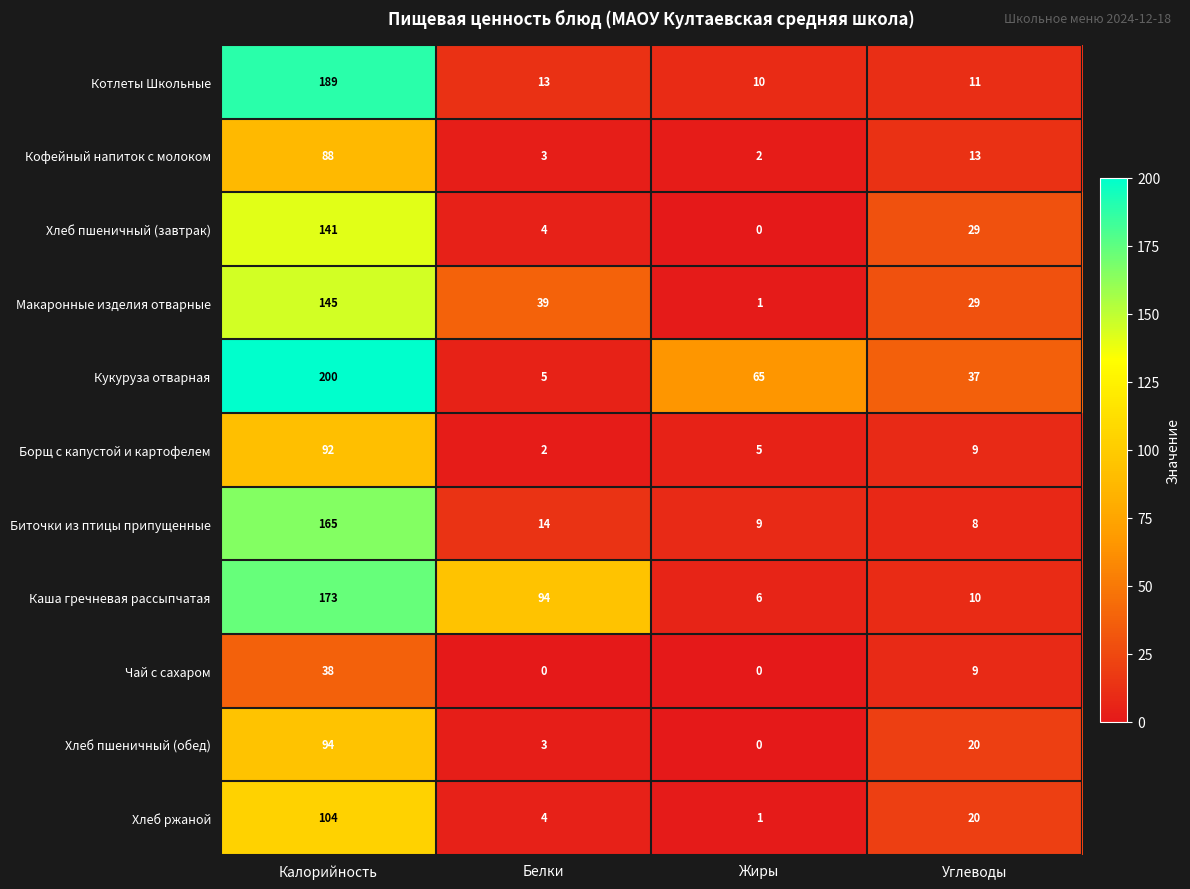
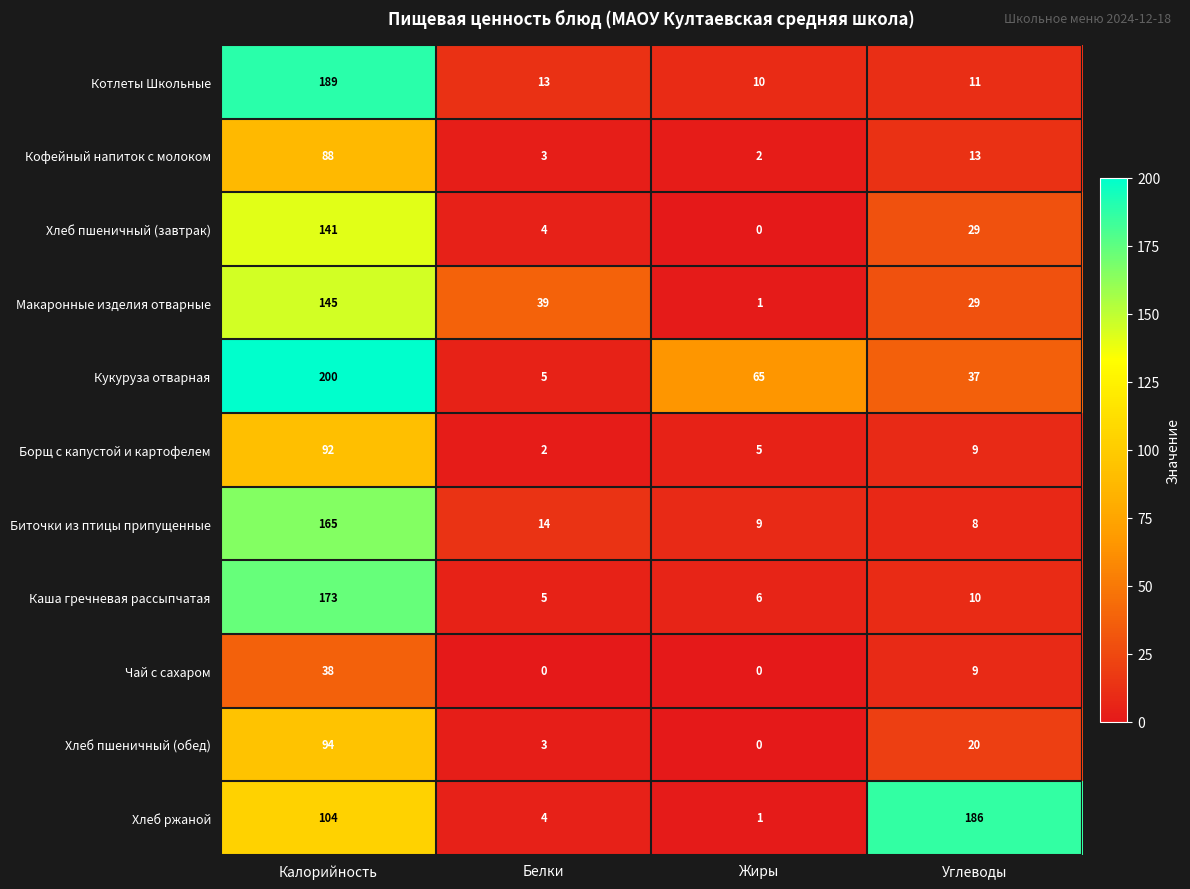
Каша гречневая рассыпчатая, Белки: 94 -> 5
Хлеб ржаной, Углеводы: 20 -> 186
